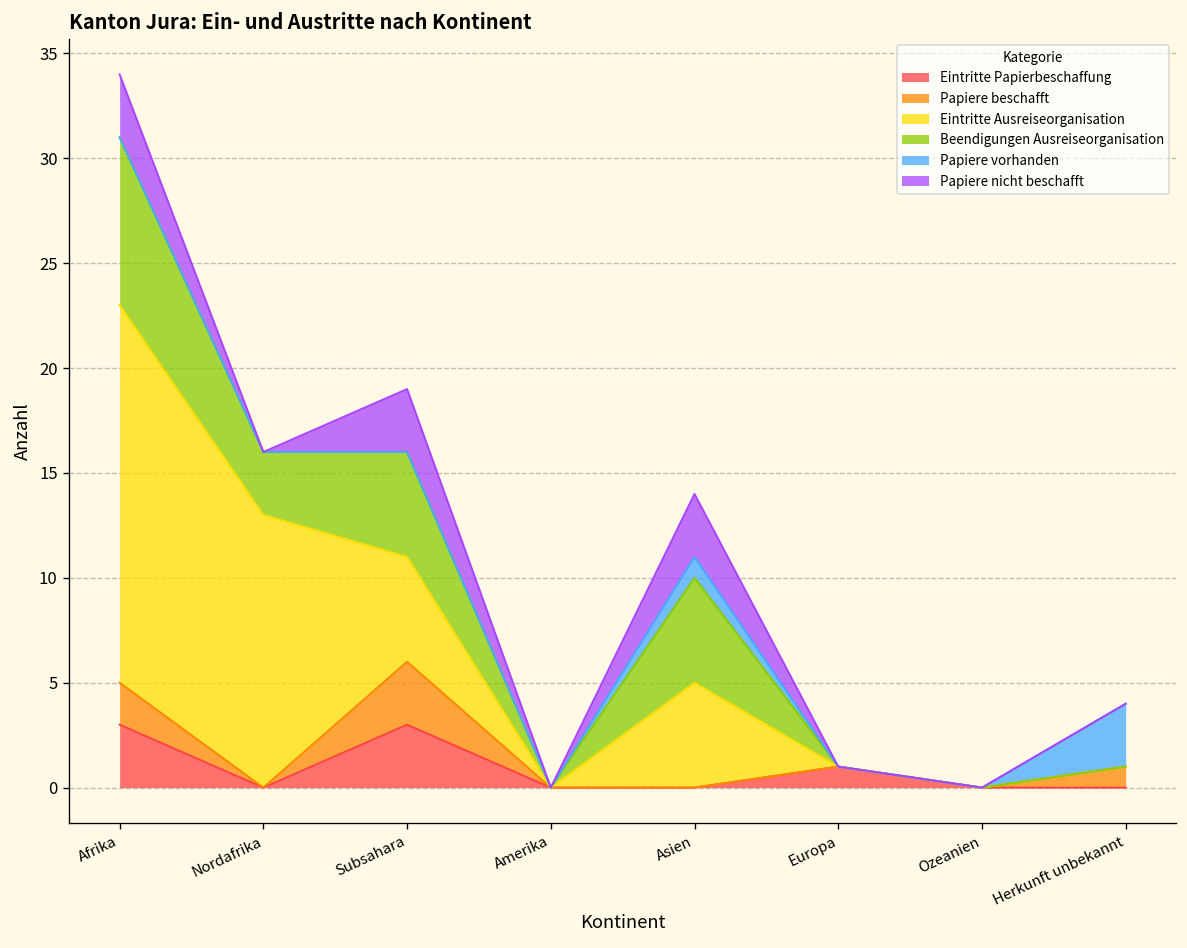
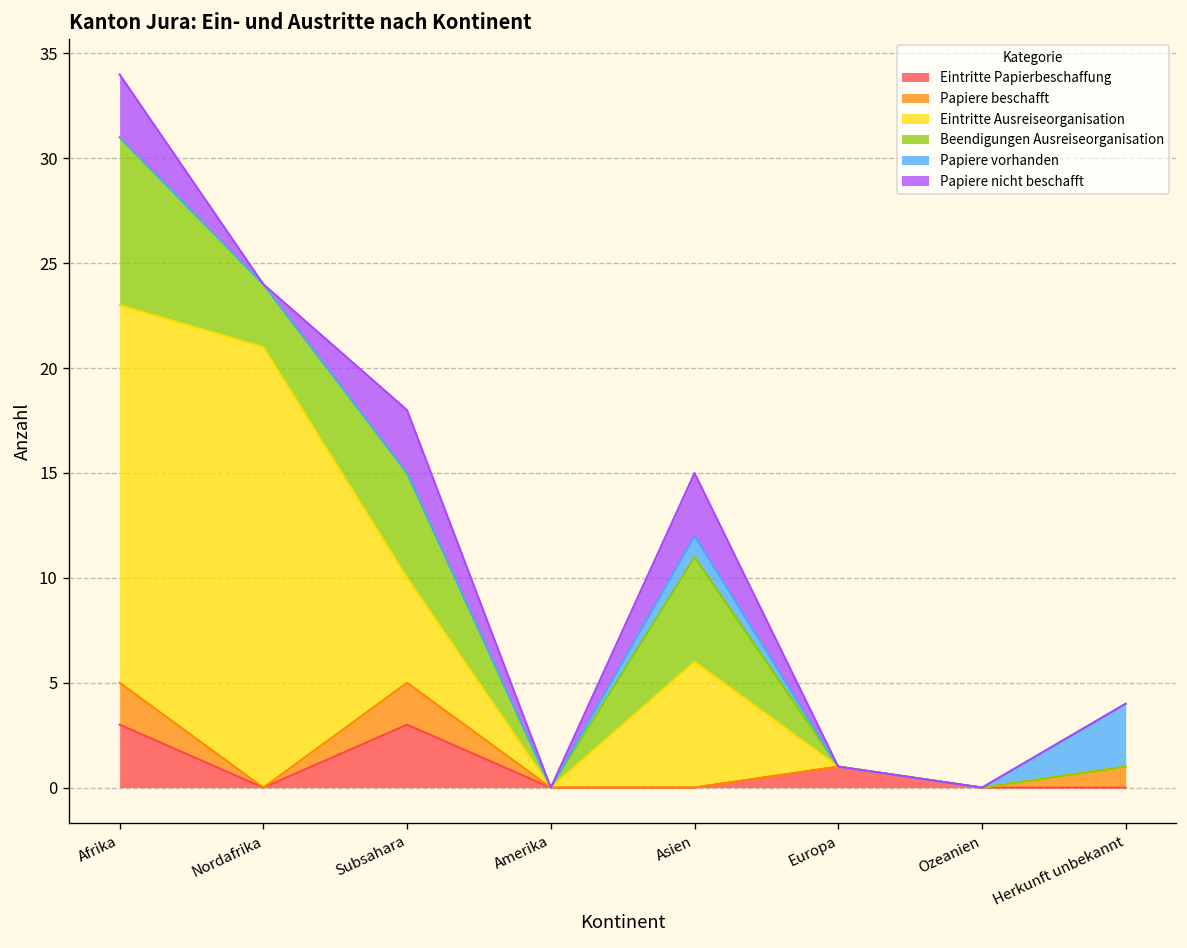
Eintritte Ausreiseorganisation, Nordafrika: 13 -> 21
Papiere beschafft, Subsahara: 3 -> 2
Eintritte Ausreiseorganisation, Asien: 5 -> 6
